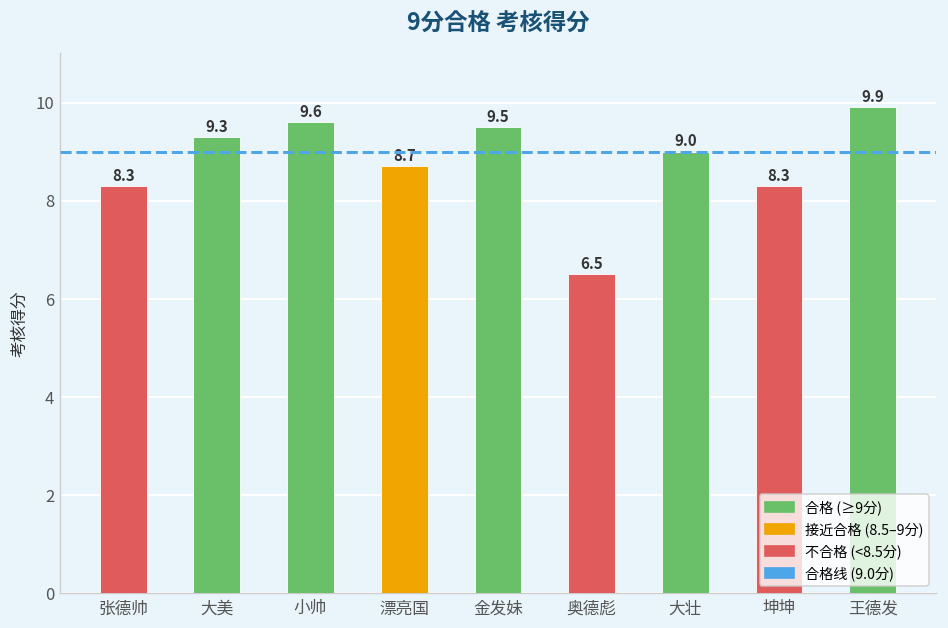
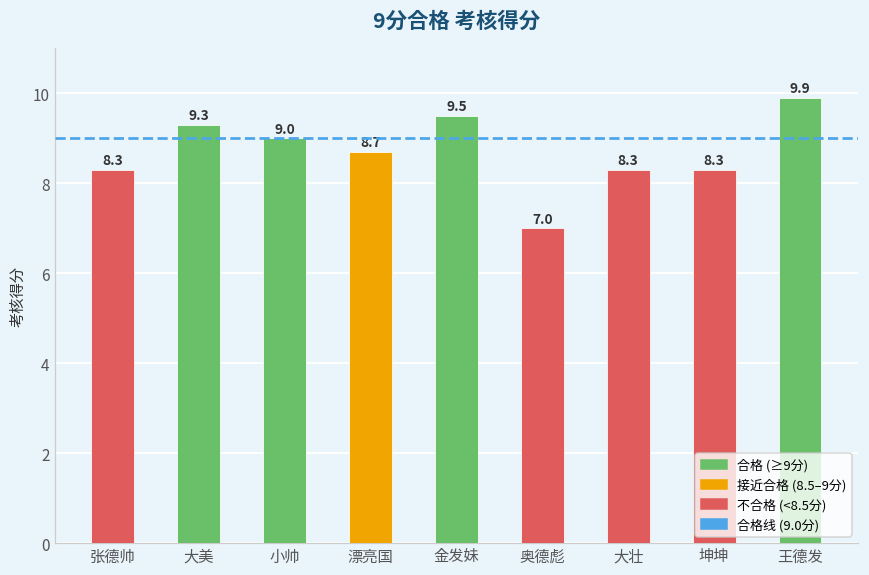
小帅: 9.6 -> 9.0
奥德彪: 6.5 -> 7.0
大壮: 9.0 -> 8.3
